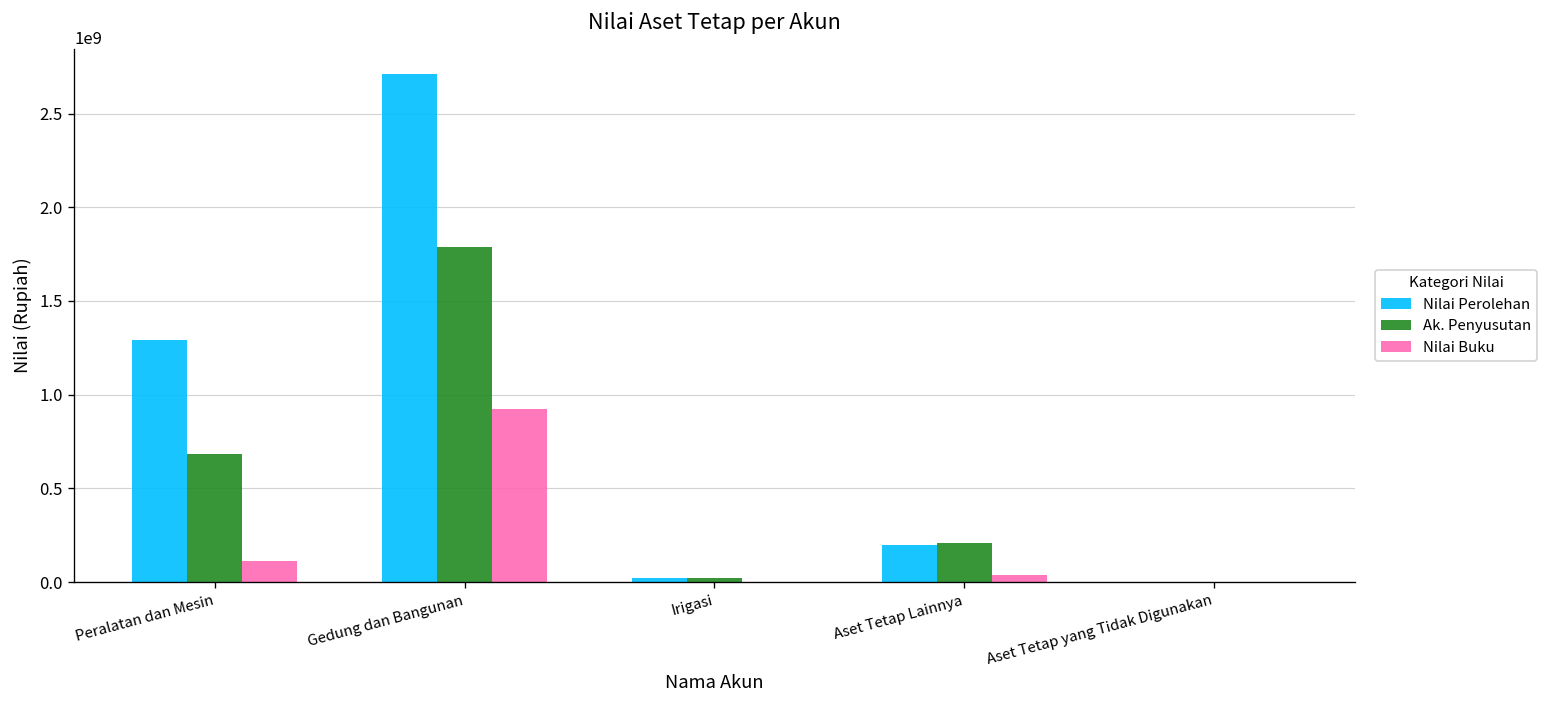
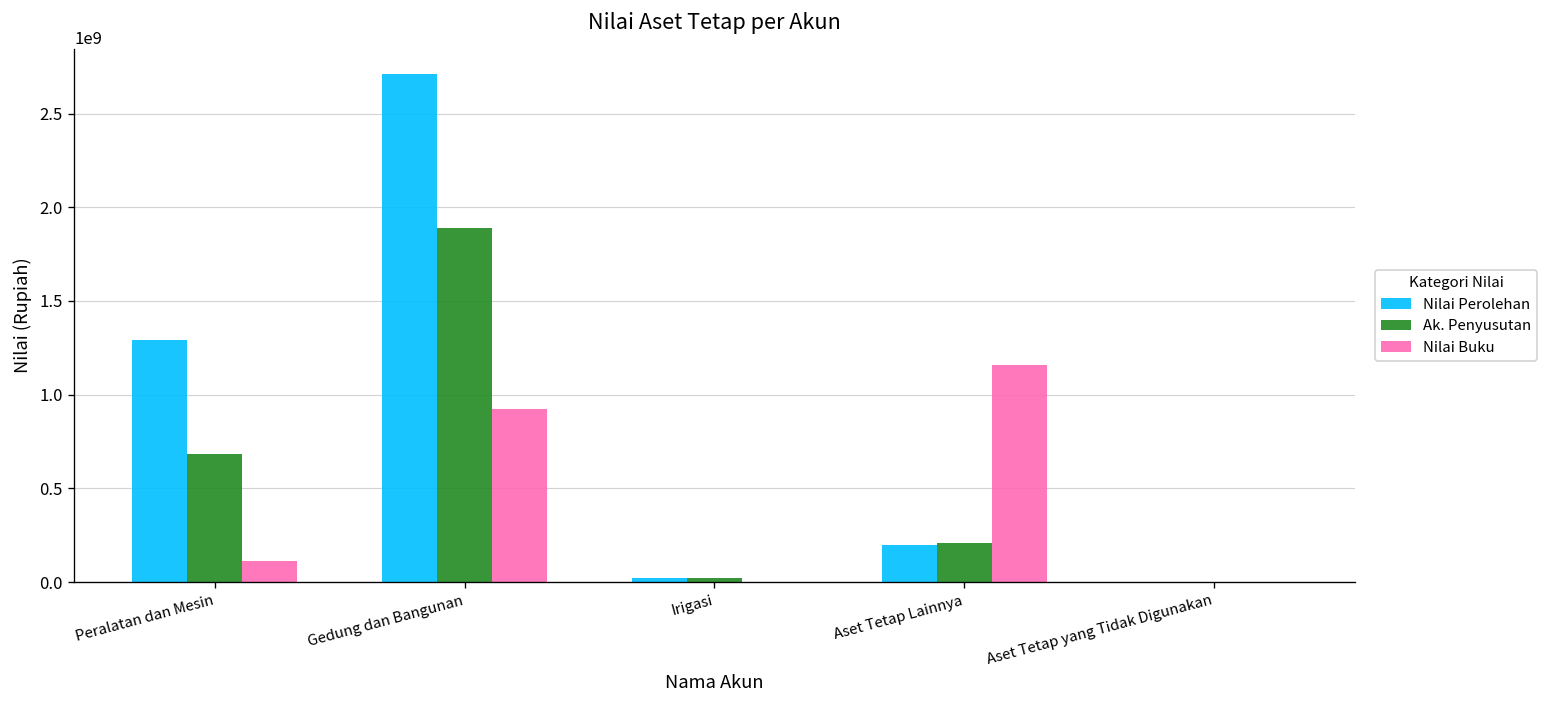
Ak. Penyusutan, Gedung dan Bangunan: 1790000000 -> 1890000000
Nilai Buku, Aset Tetap Lainnya: 40000000 -> 1160000000
